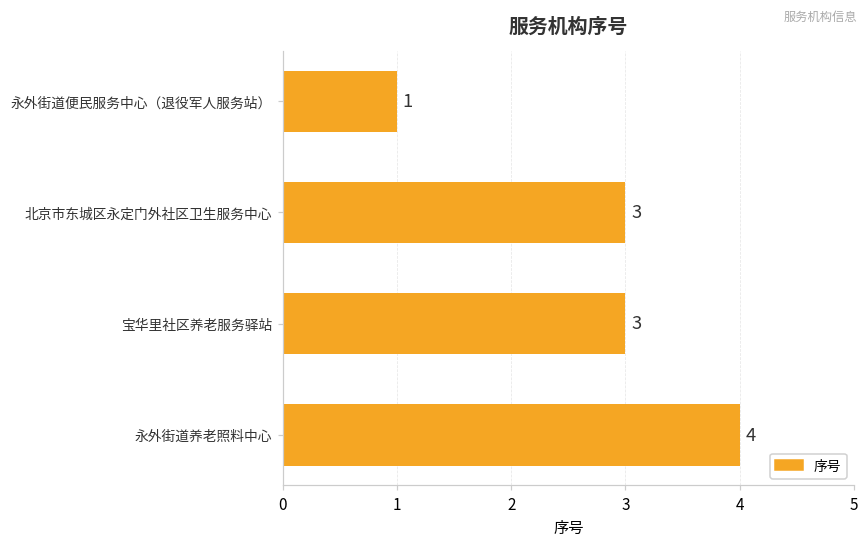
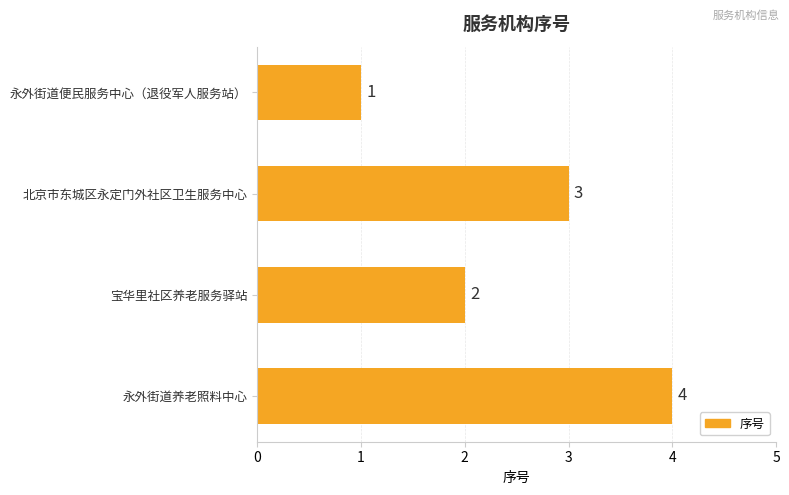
宝华里社区养老服务驿站: 3 -> 2
